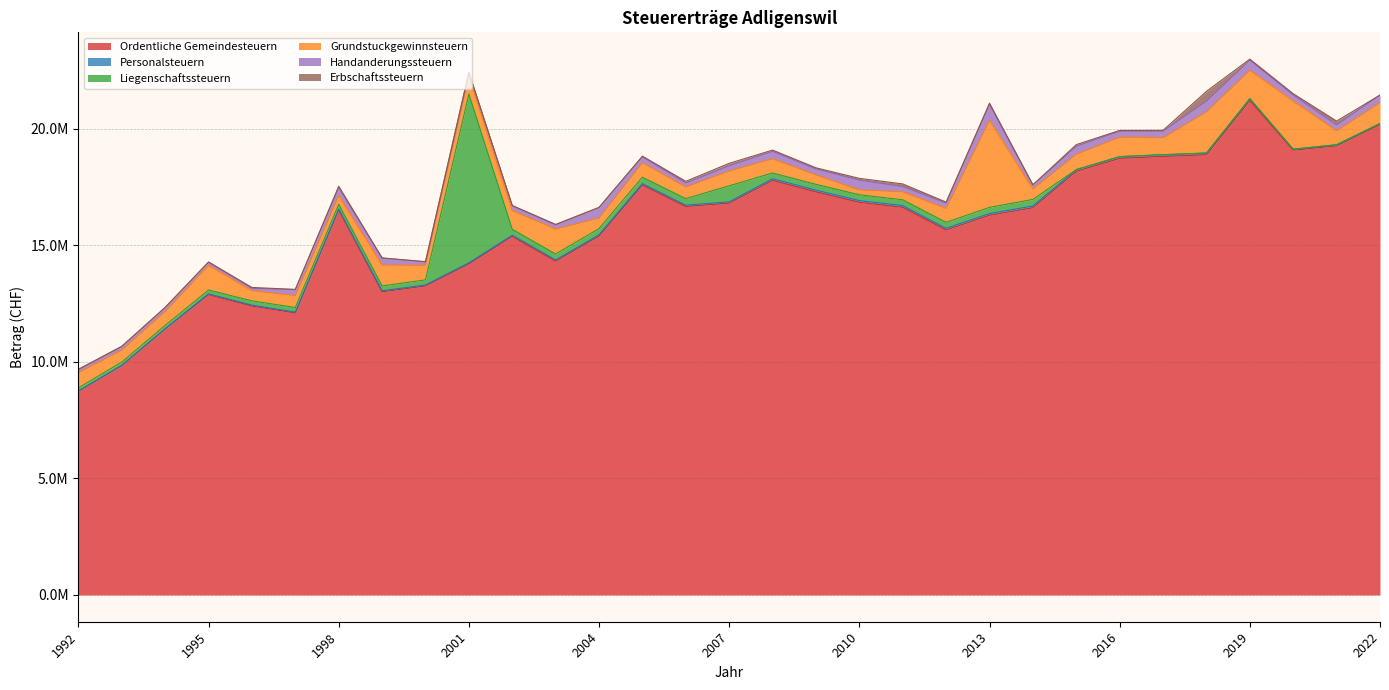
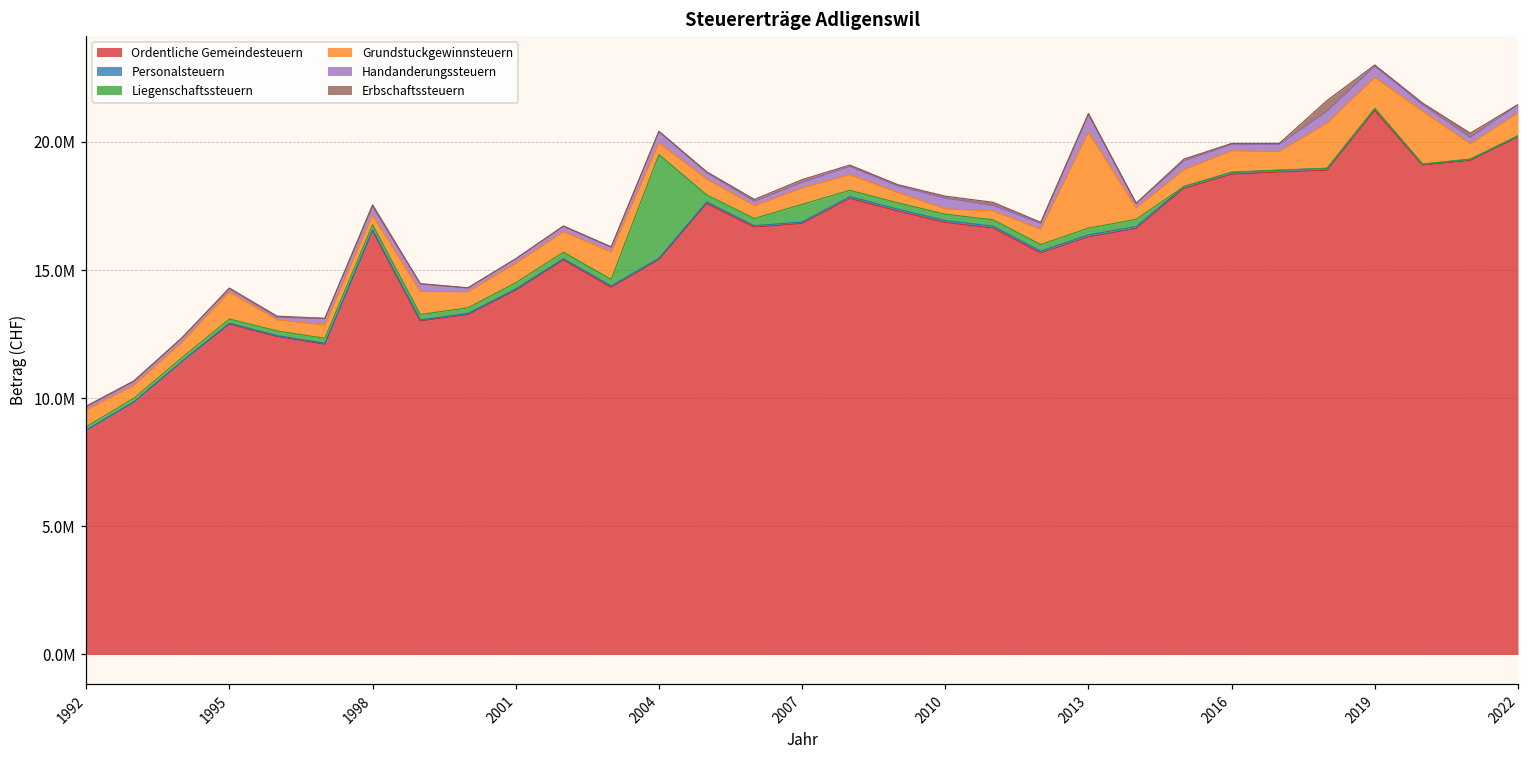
Liegenschaftssteuern, 2001: 7200000 -> 200000
Liegenschaftssteuern, 2004: 300000 -> 4000000
